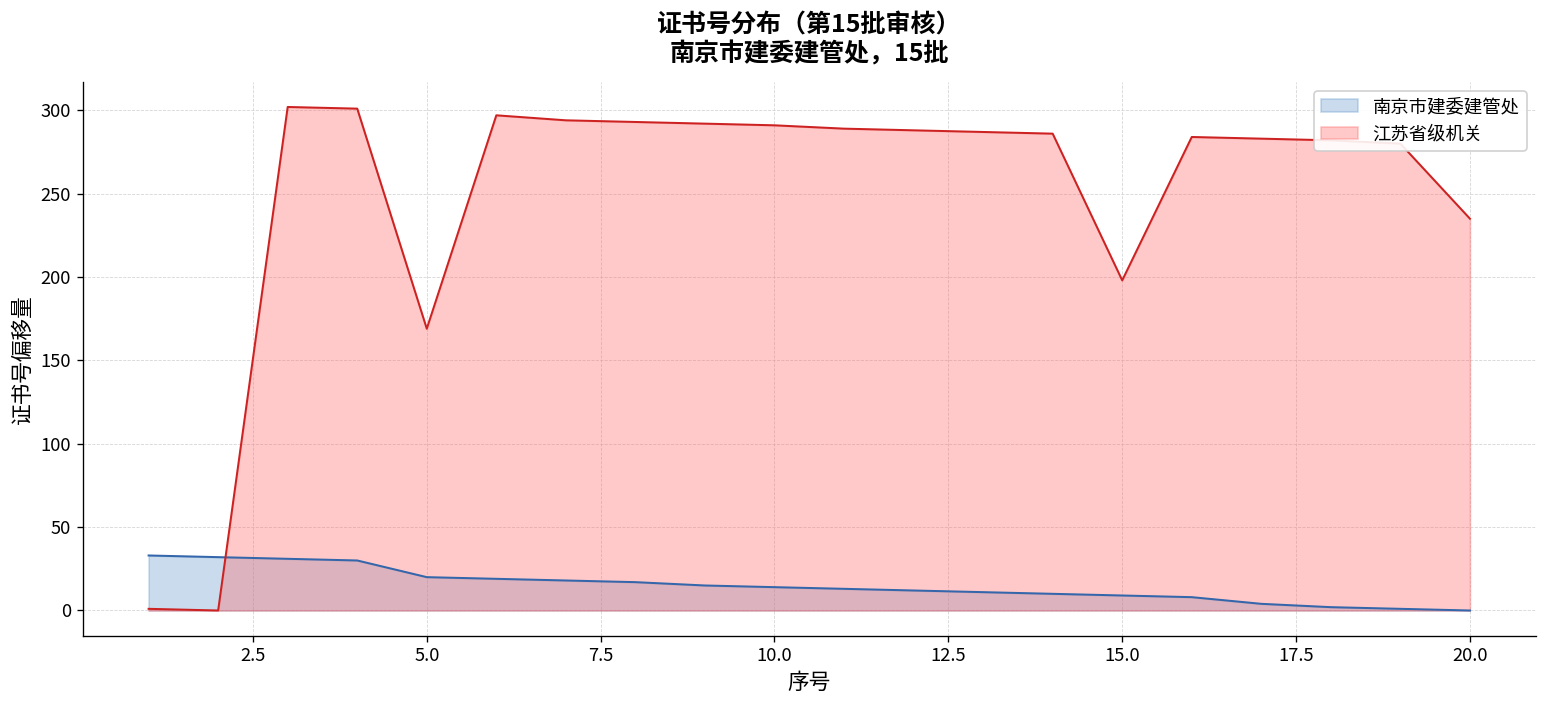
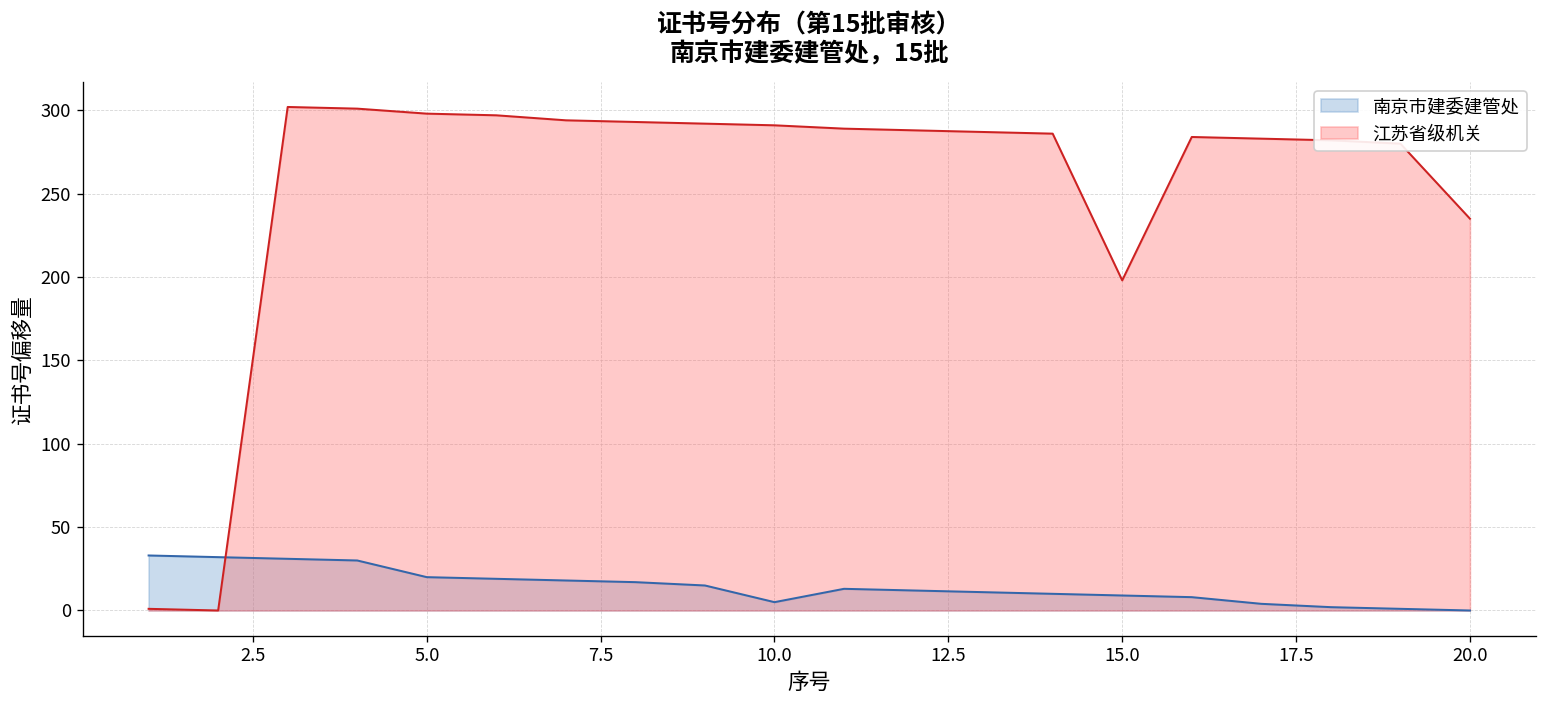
江苏省级机关, 5.0: 169 -> 298
南京市建委建管处, 10.0: 14 -> 5
